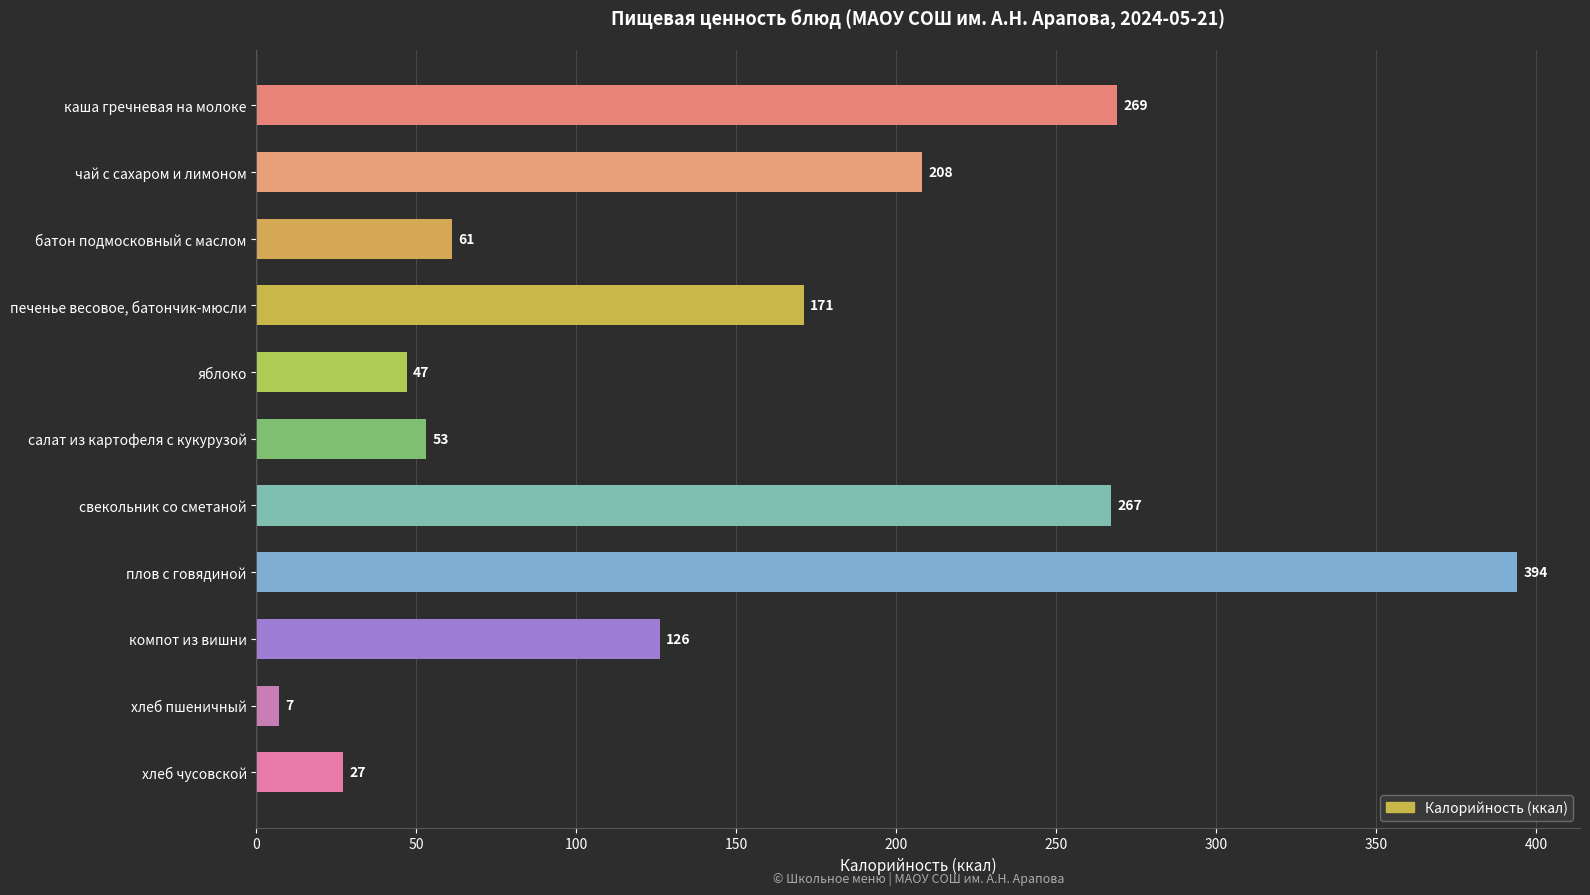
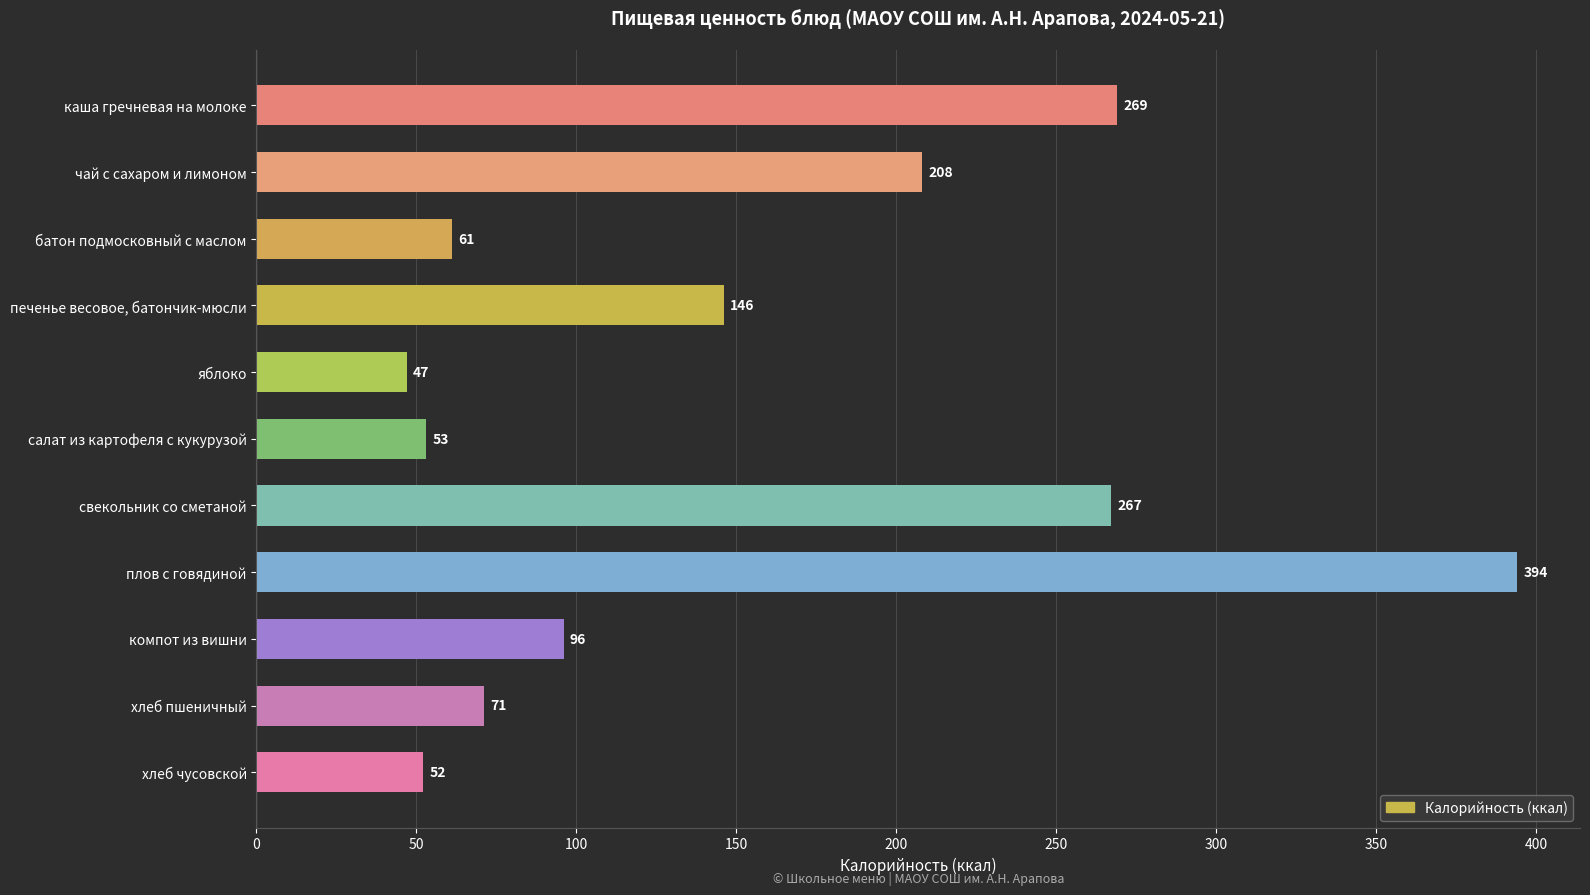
печенье весовое, батончик-мюсли: 171 -> 146
компот из вишни: 126 -> 96
хлеб пшеничный: 7 -> 71
хлеб чусовской: 27 -> 52
